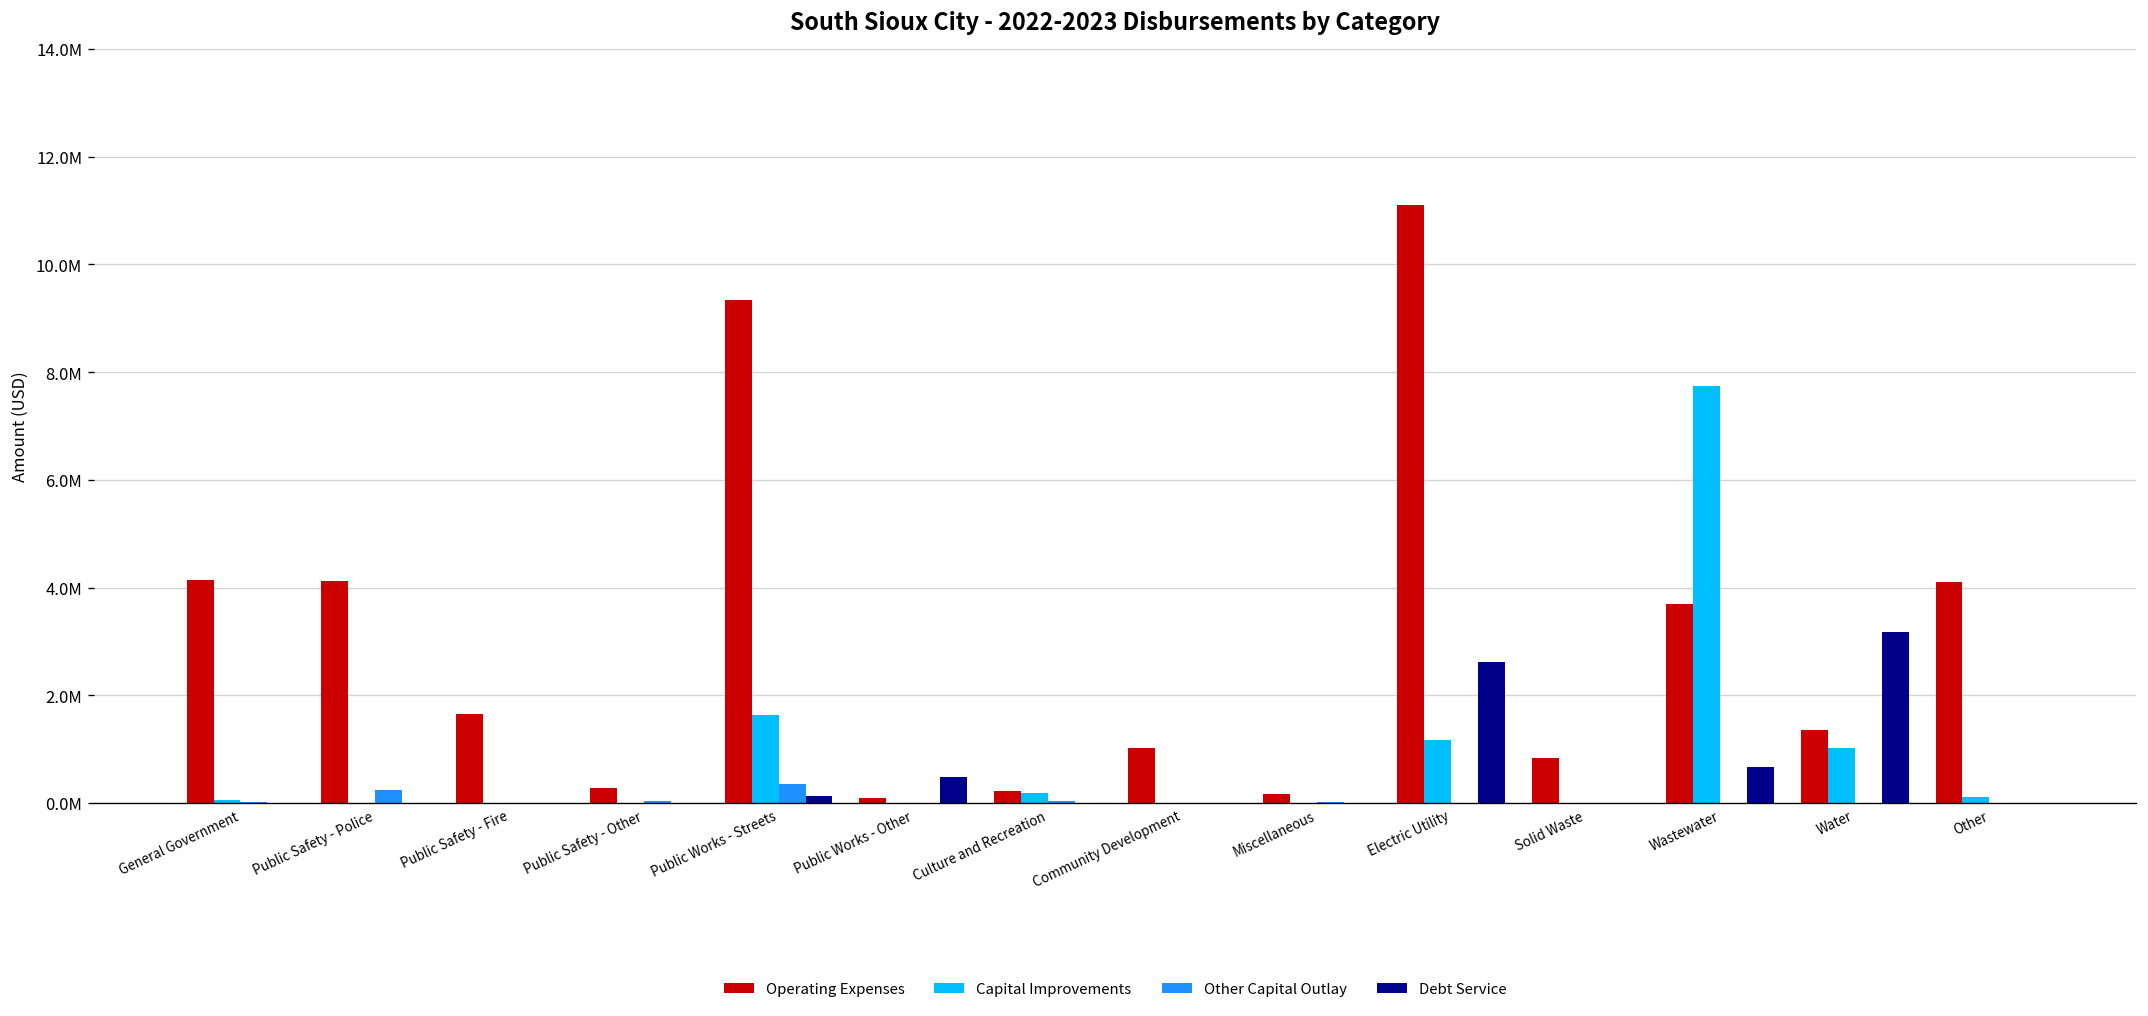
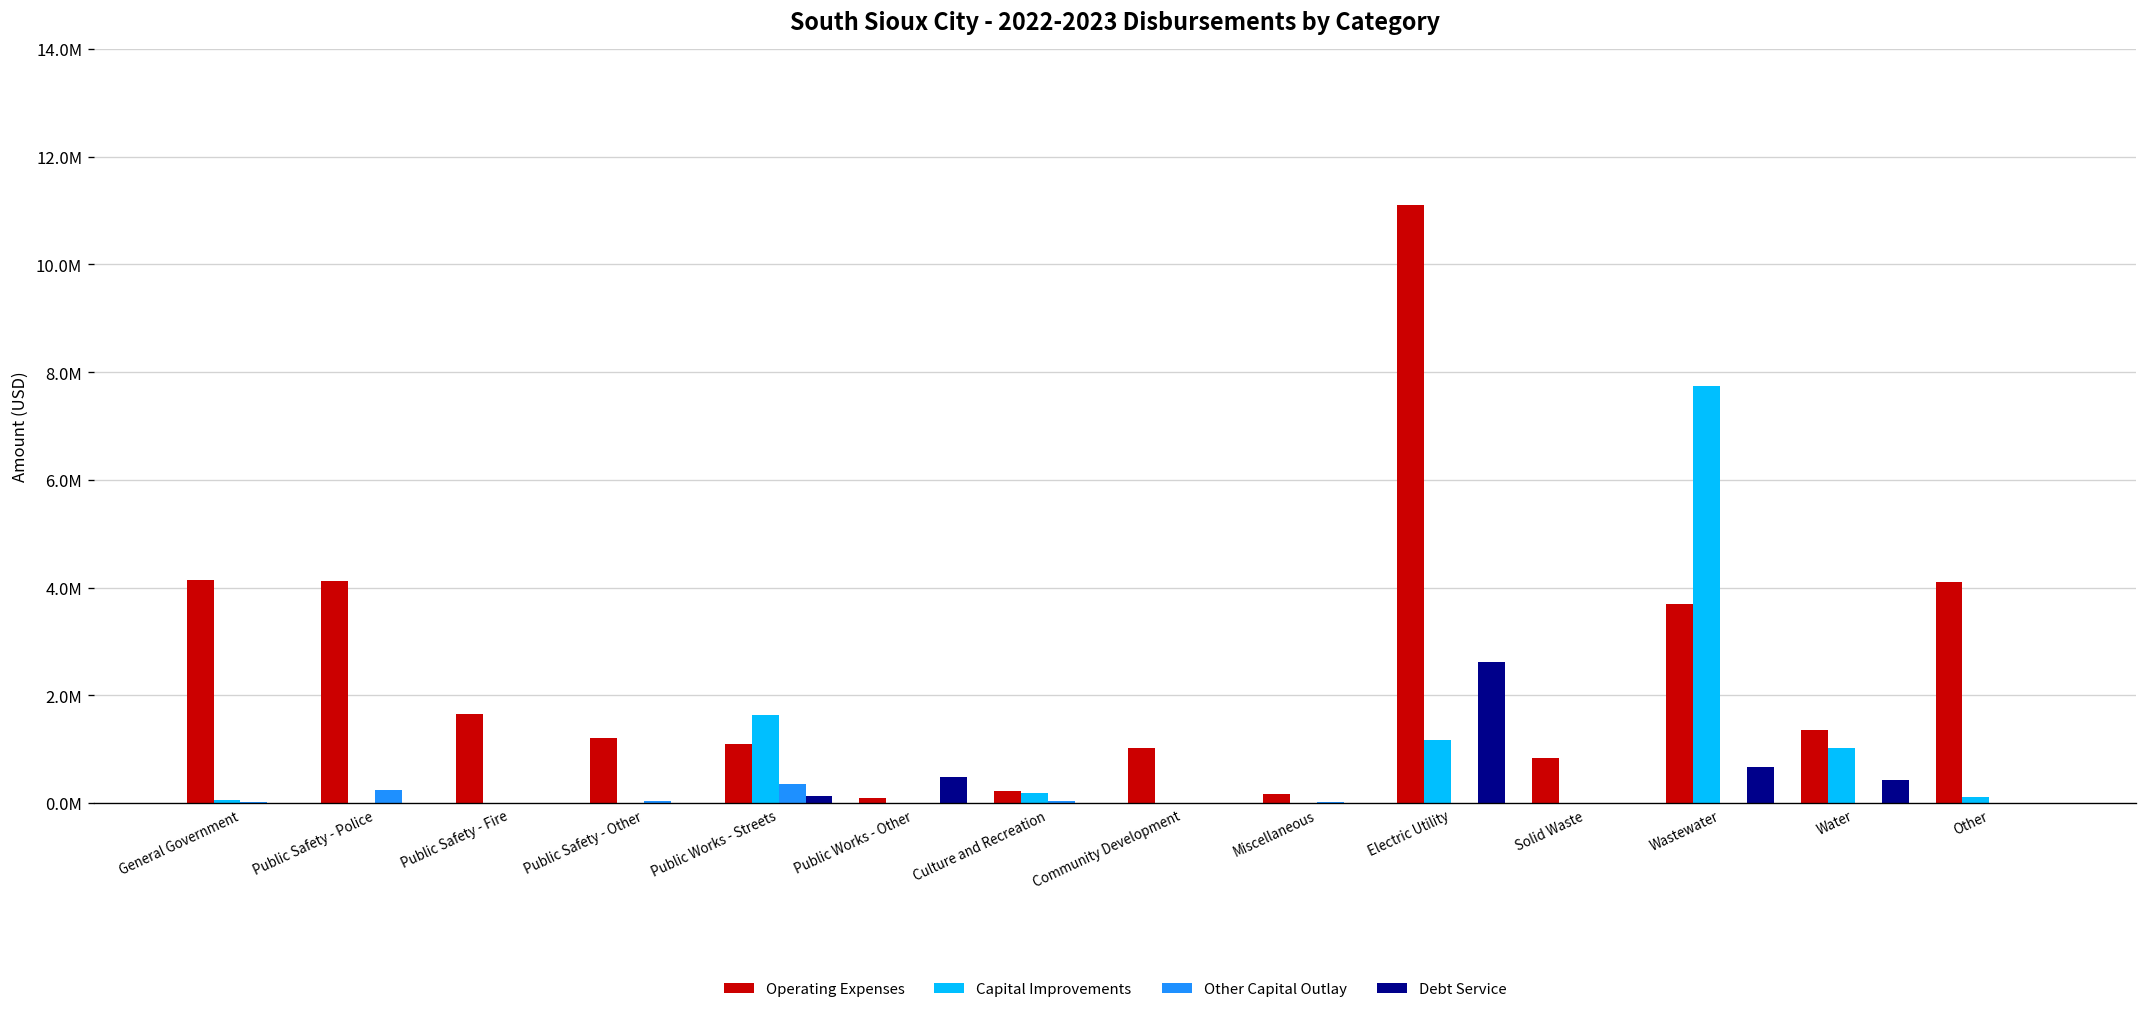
Operating Expenses, Public Safety - Other: 300000 -> 1200000
Operating Expenses, Public Works - Streets: 9300000 -> 1100000
Debt Service, Water: 3200000 -> 400000
